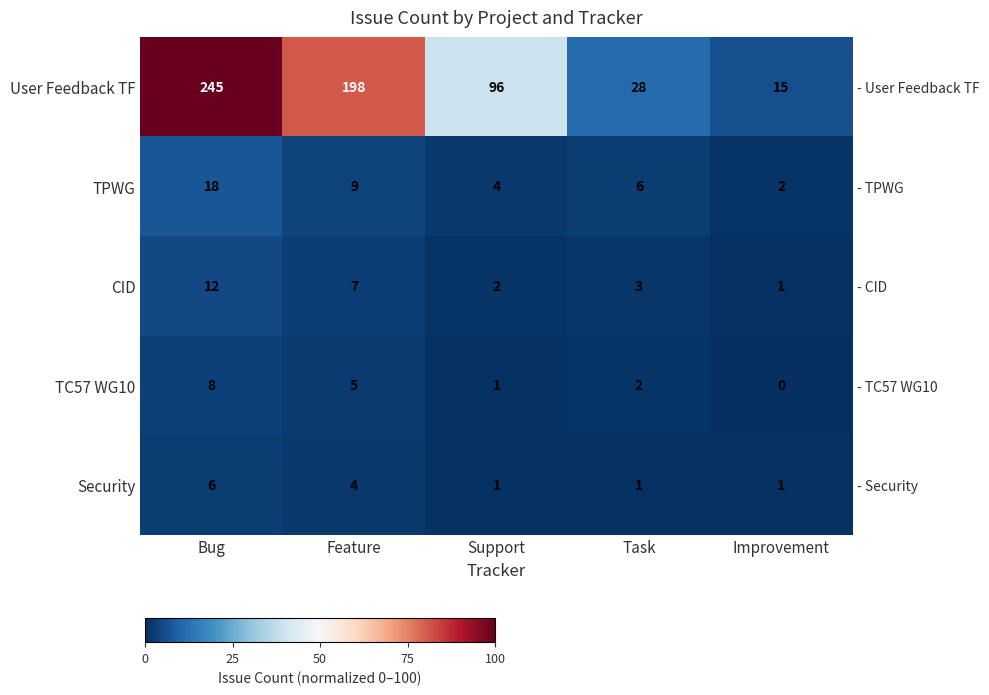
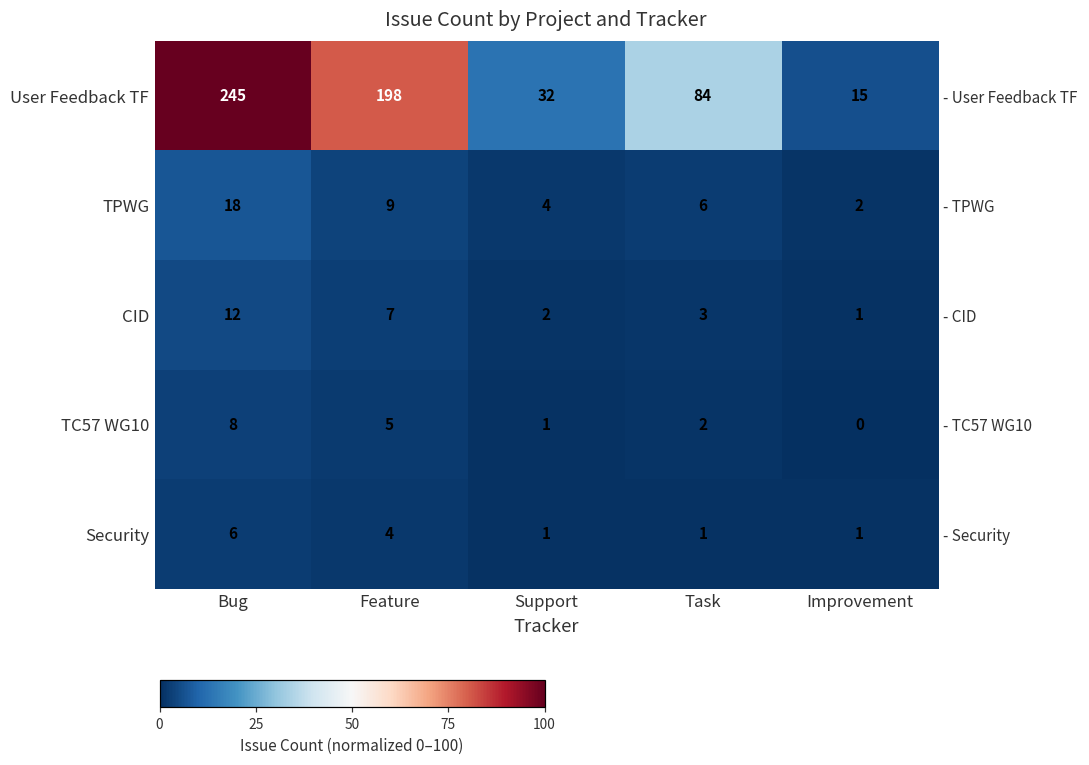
User Feedback TF, Support: 96 -> 32
User Feedback TF, Task: 28 -> 84
